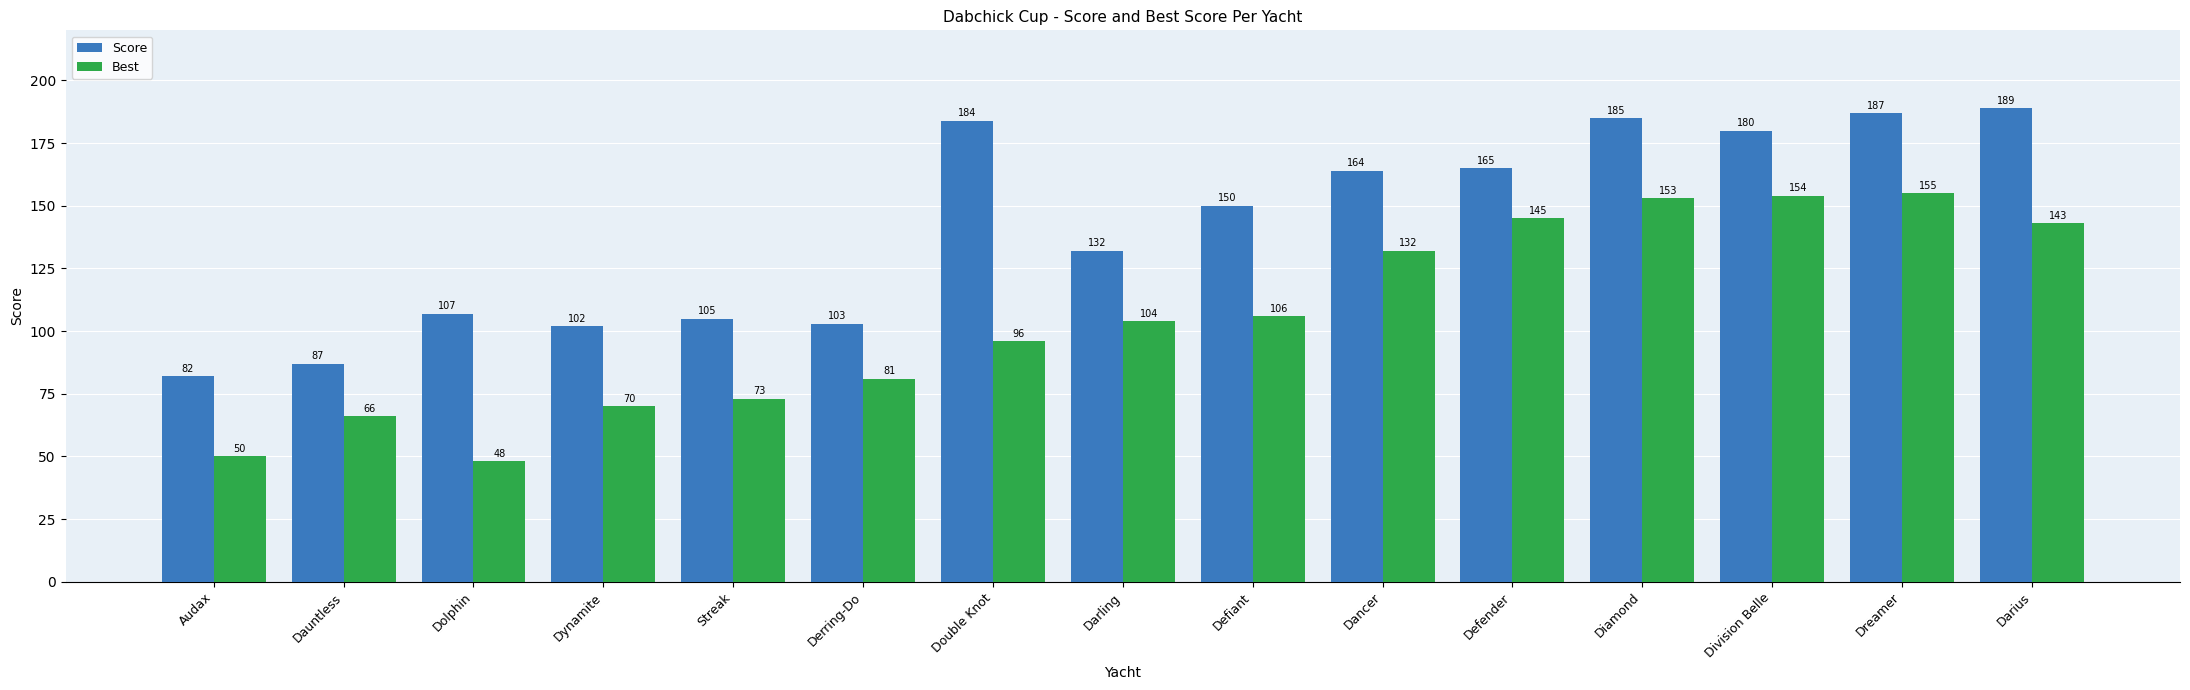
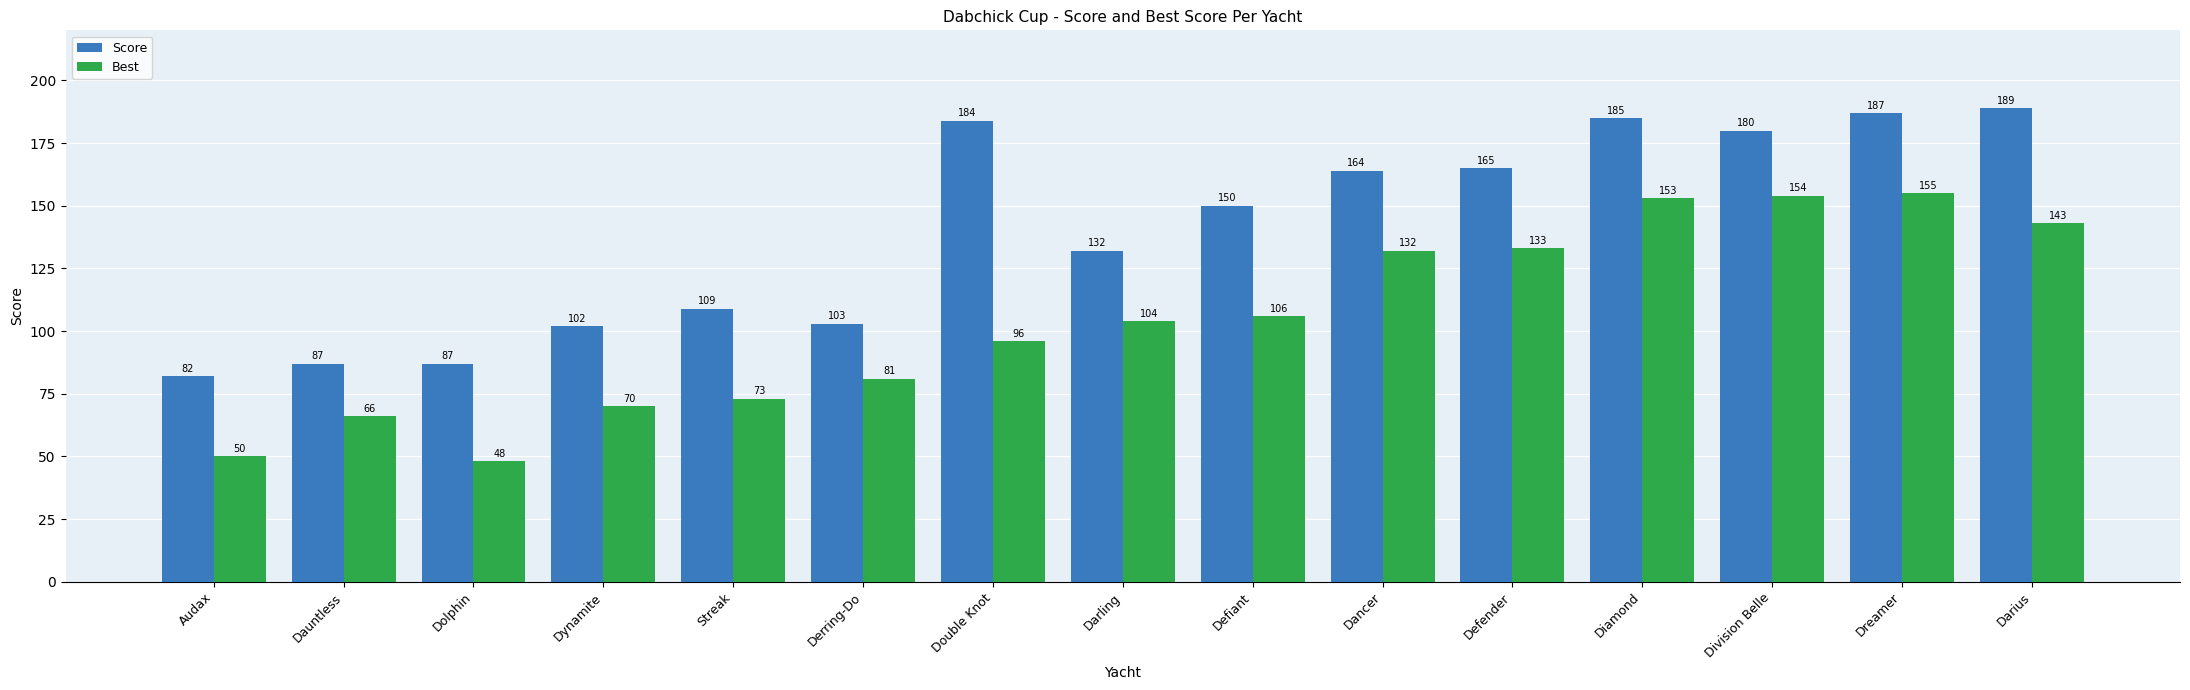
Score, Dolphin: 107 -> 87
Score, Streak: 105 -> 109
Best, Defender: 145 -> 133
